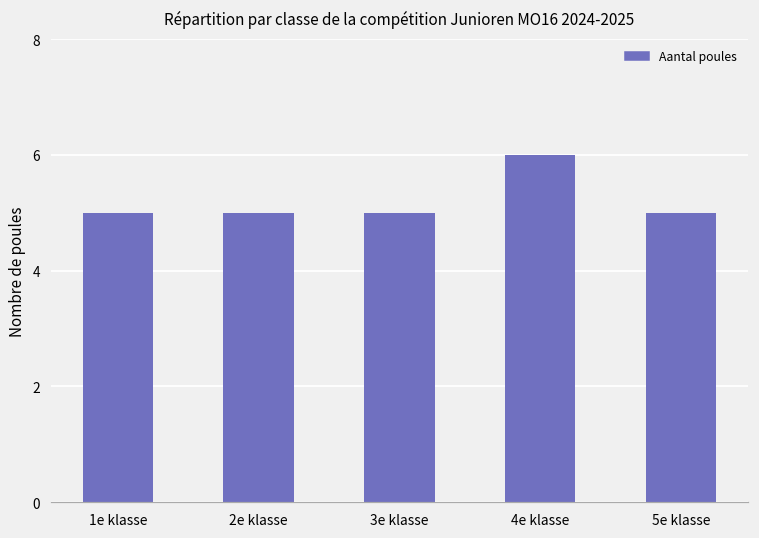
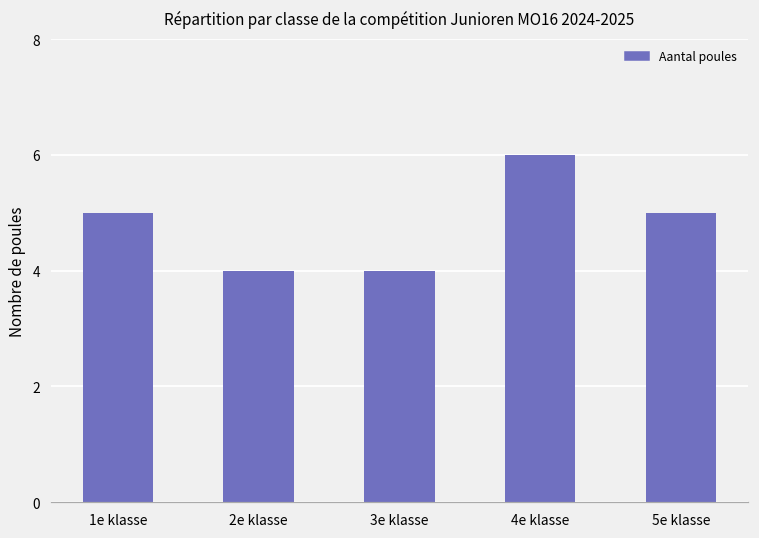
2e klasse: 5 -> 4
3e klasse: 5 -> 4
